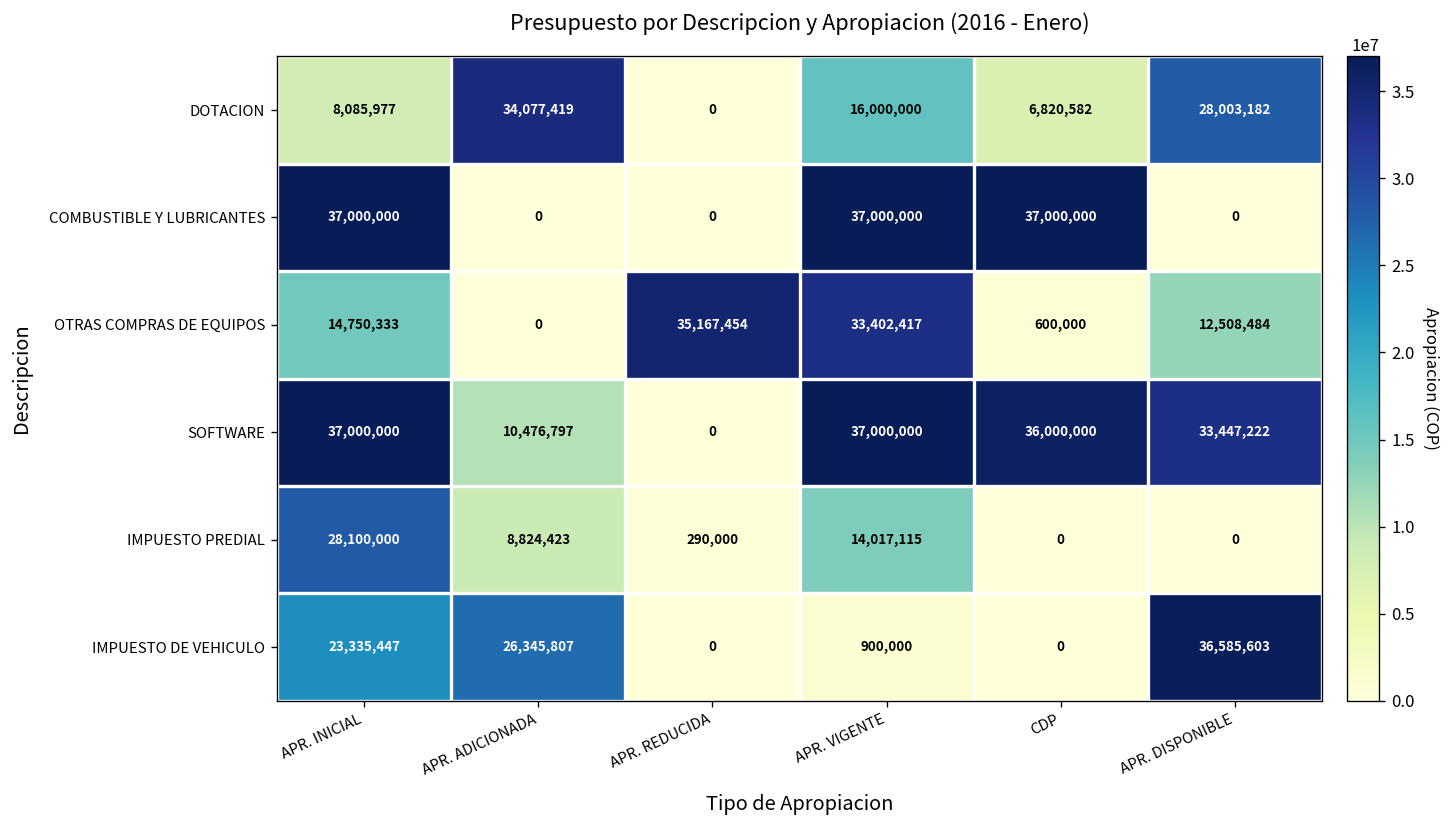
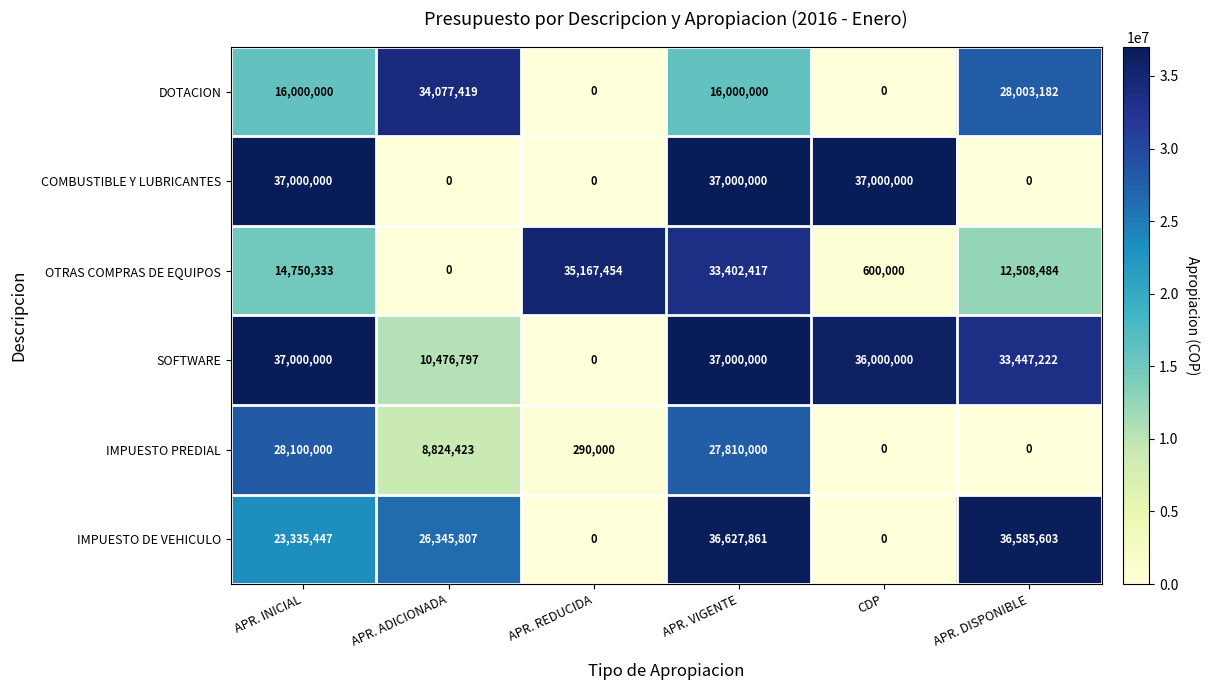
DOTACION, APR. INICIAL: 8,085,977 -> 16,000,000
DOTACION, CDP: 6,820,582 -> 0
IMPUESTO PREDIAL, APR. VIGENTE: 14,017,115 -> 27,810,000
IMPUESTO DE VEHICULO, APR. VIGENTE: 900,000 -> 36,627,861
